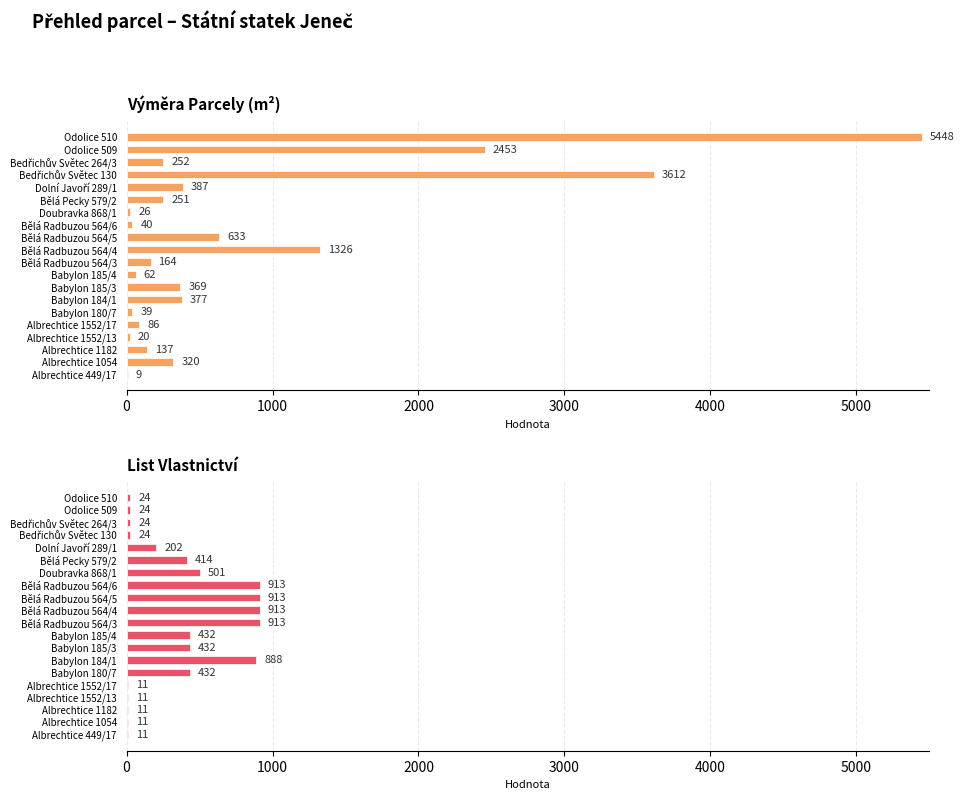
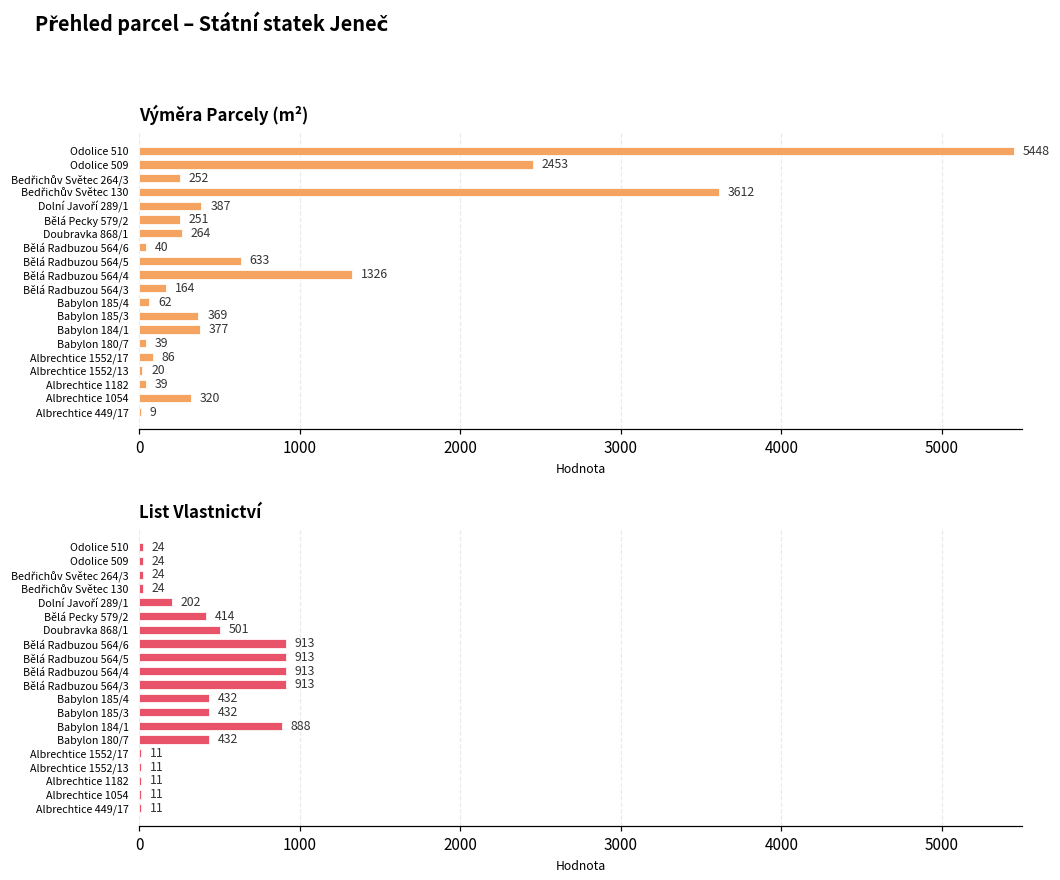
Výměra Parcely (m²), Doubravka 868/1: 26 -> 264
Výměra Parcely (m²), Albrechtice 1182: 137 -> 39
